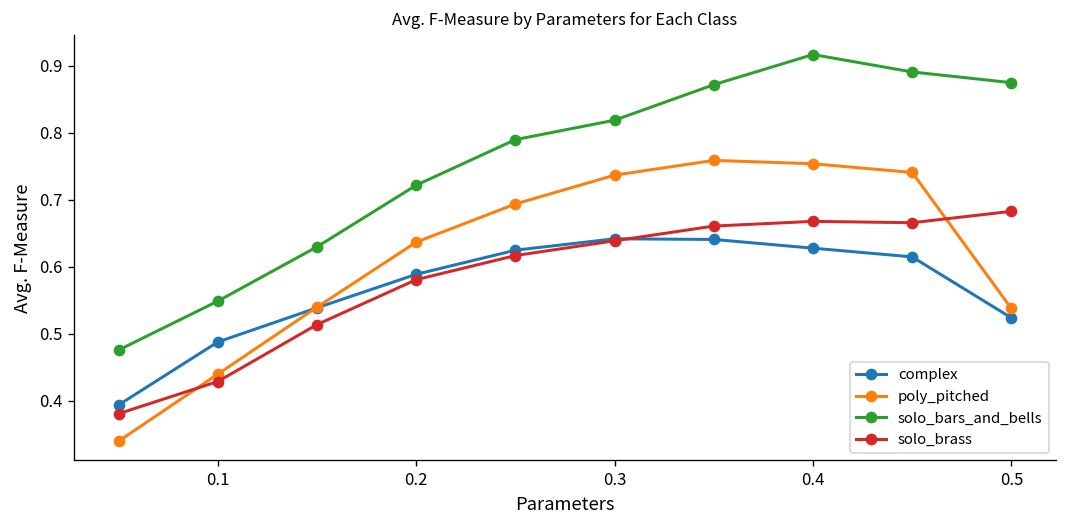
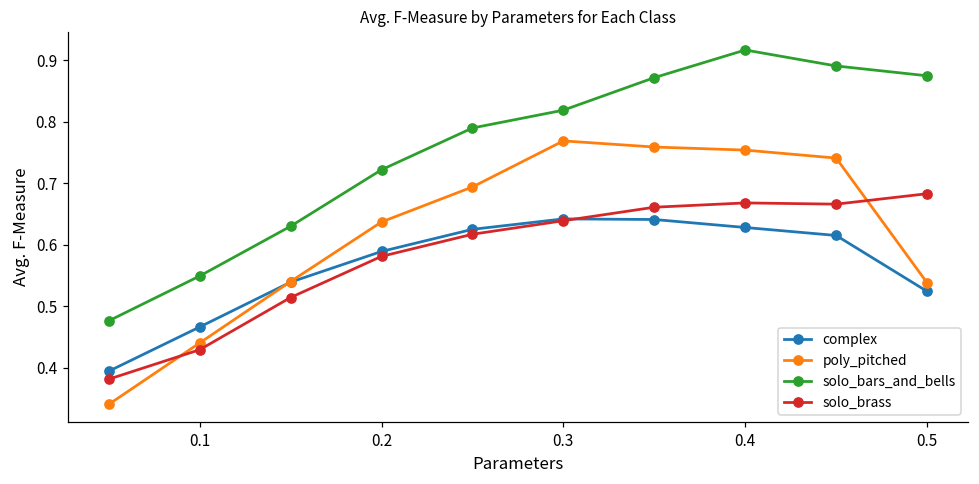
complex, 0.1: 0.49 -> 0.47
poly_pitched, 0.3: 0.74 -> 0.77
